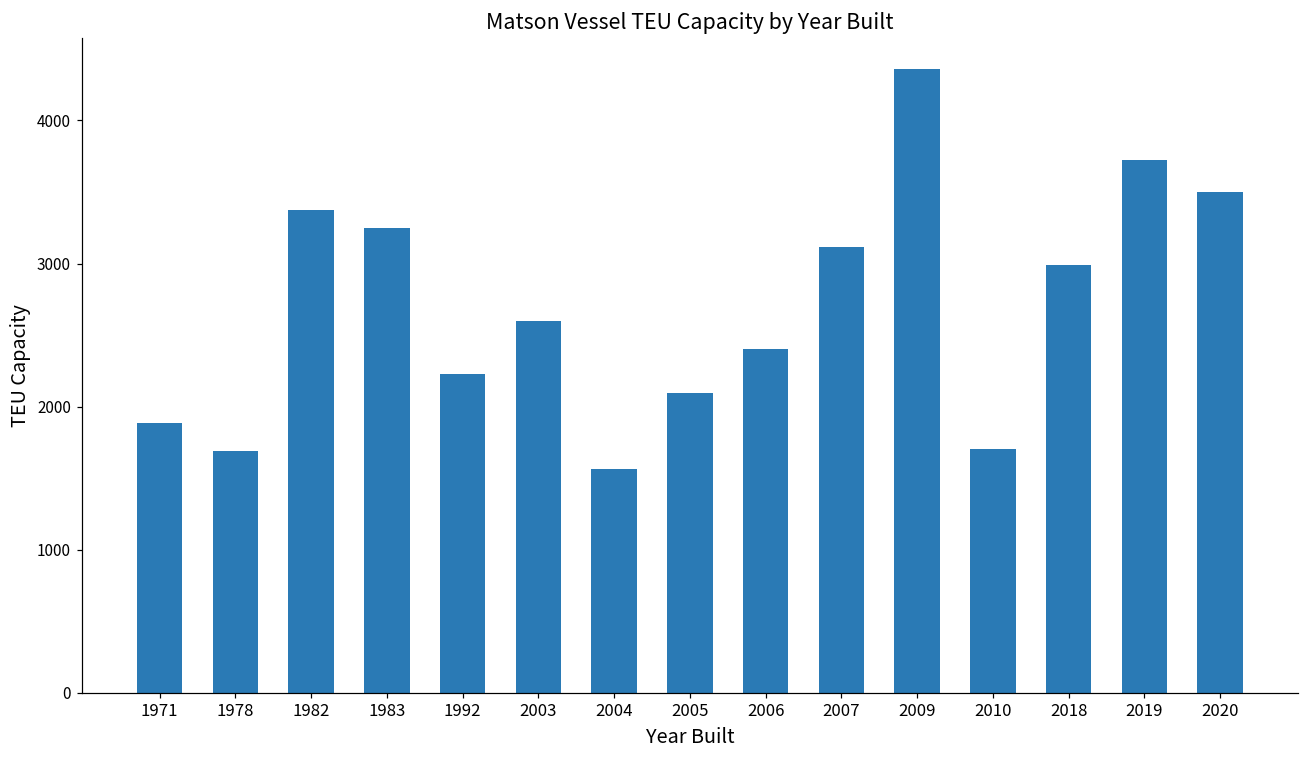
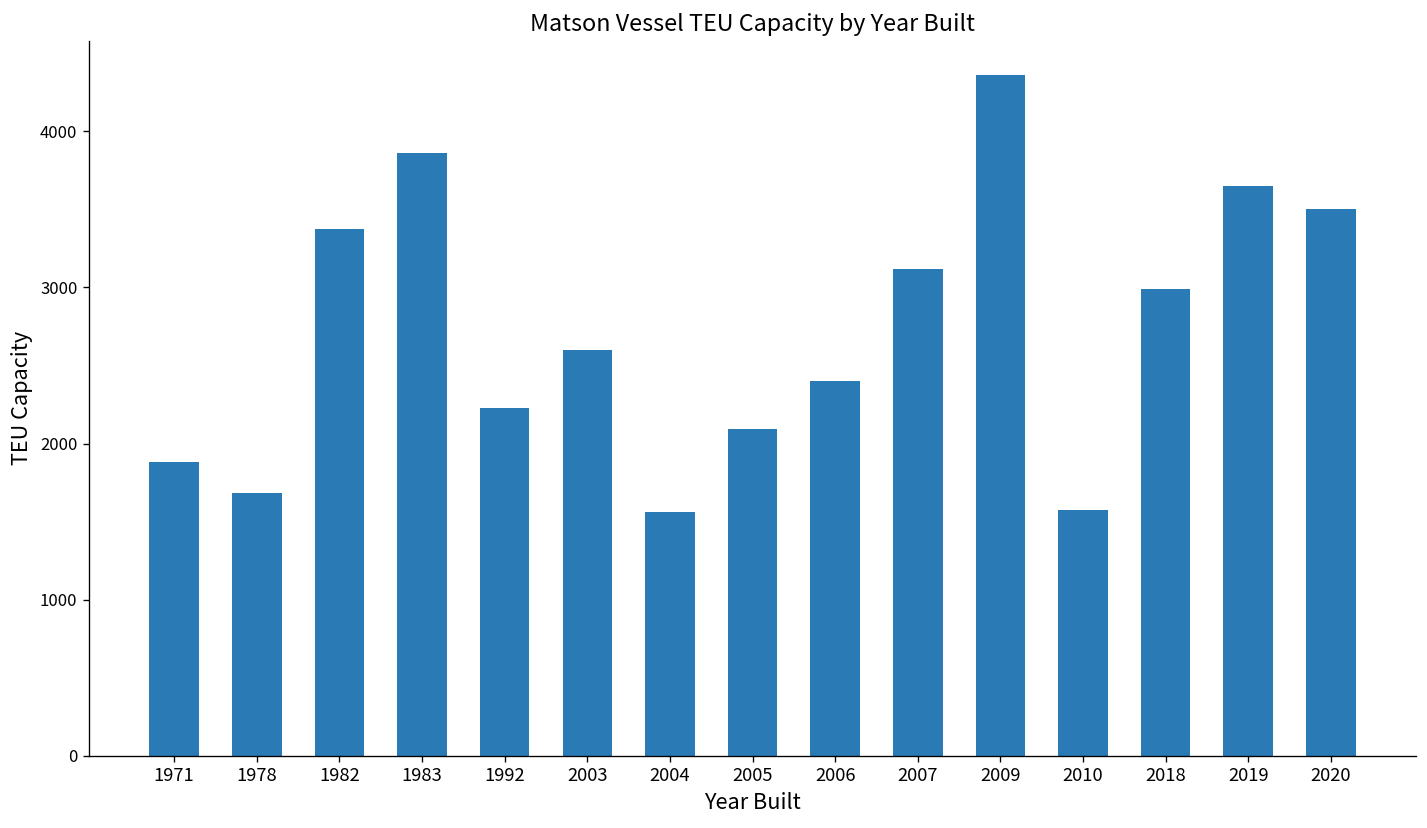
1983: 3250 -> 3860
2010: 1710 -> 1580
2019: 3720 -> 3650
